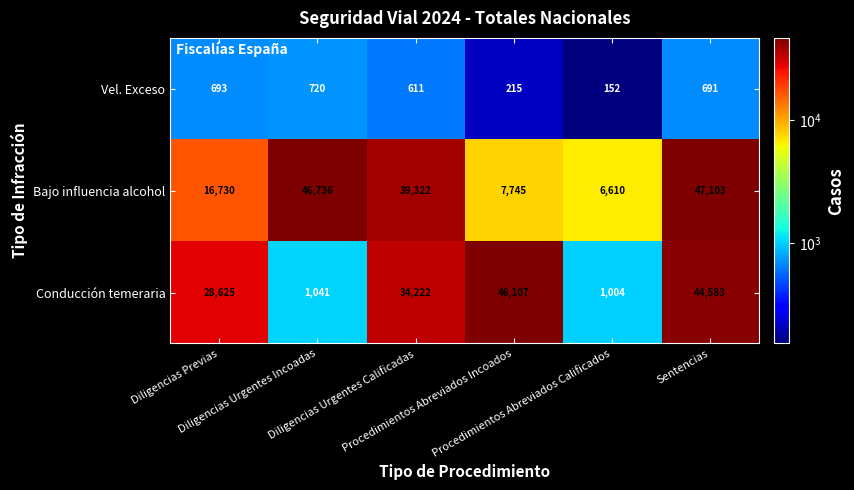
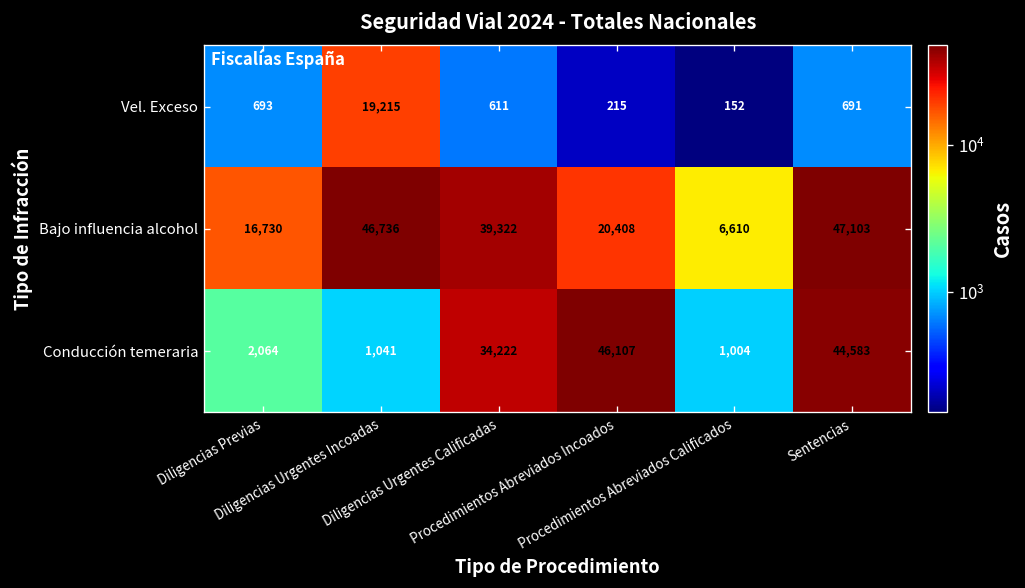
Vel. Exceso, Diligencias Urgentes Incoadas: 720 -> 19,215
Bajo influencia alcohol, Procedimientos Abreviados Incoados: 7,745 -> 20,408
Conducción temeraria, Diligencias Previas: 28,625 -> 2,064
